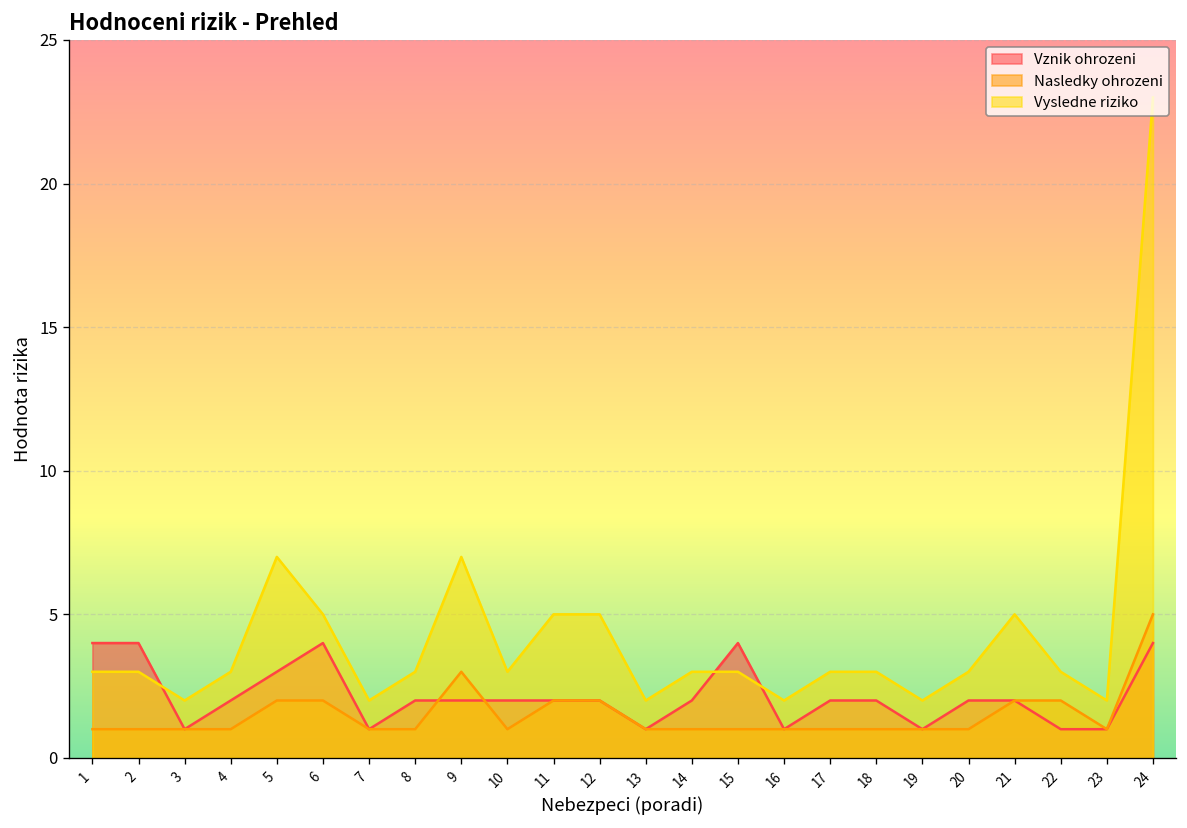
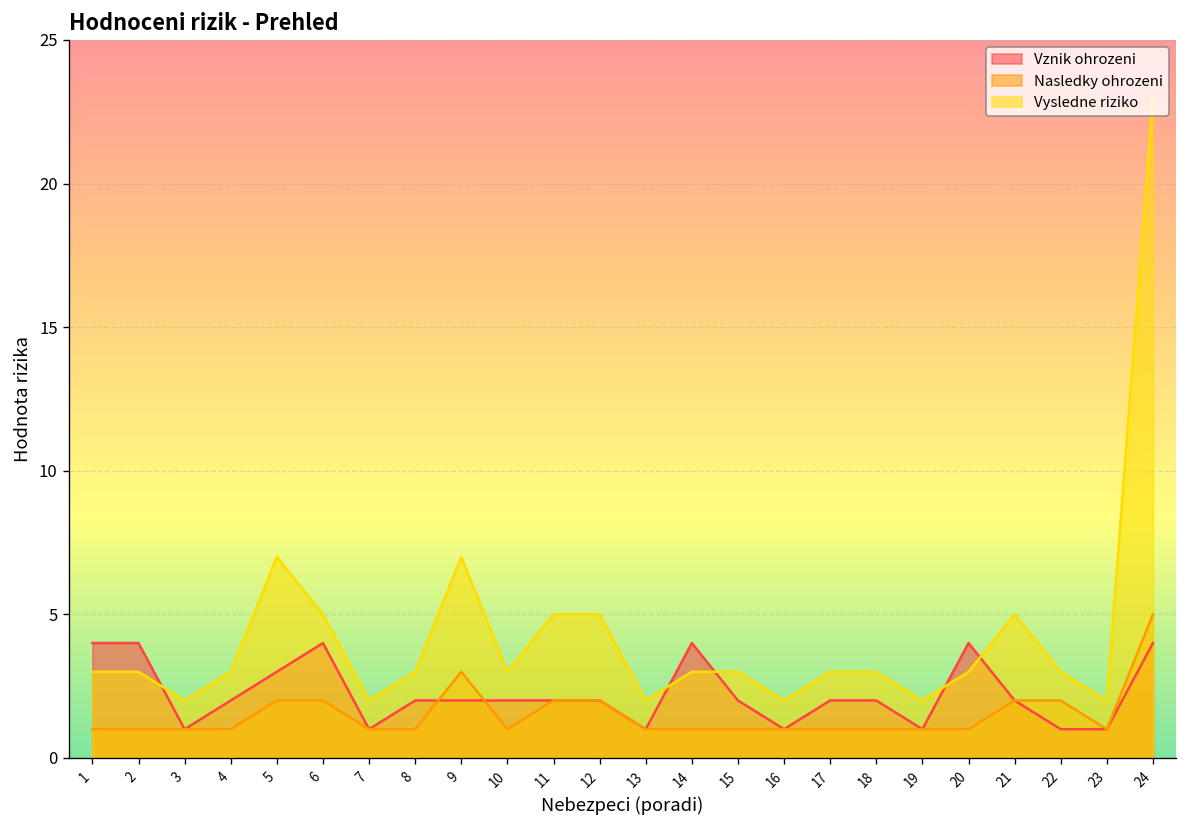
Vznik ohrozeni, 14: 2 -> 4
Vznik ohrozeni, 15: 4 -> 2
Vznik ohrozeni, 20: 2 -> 4
